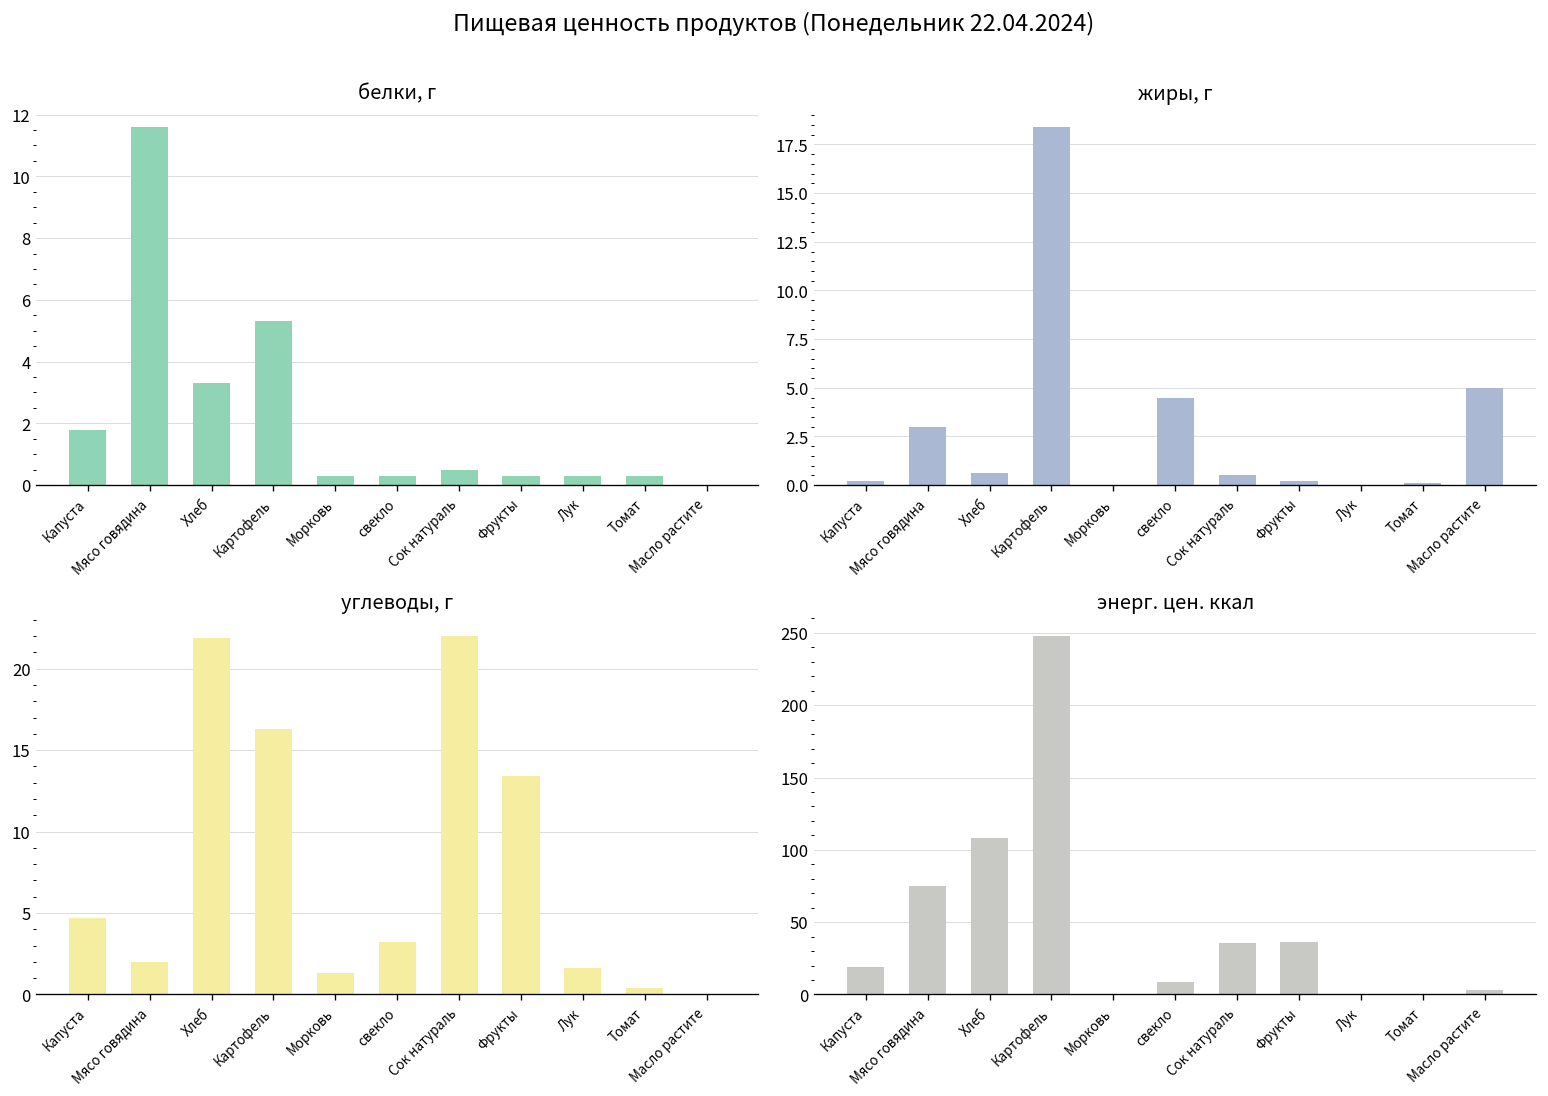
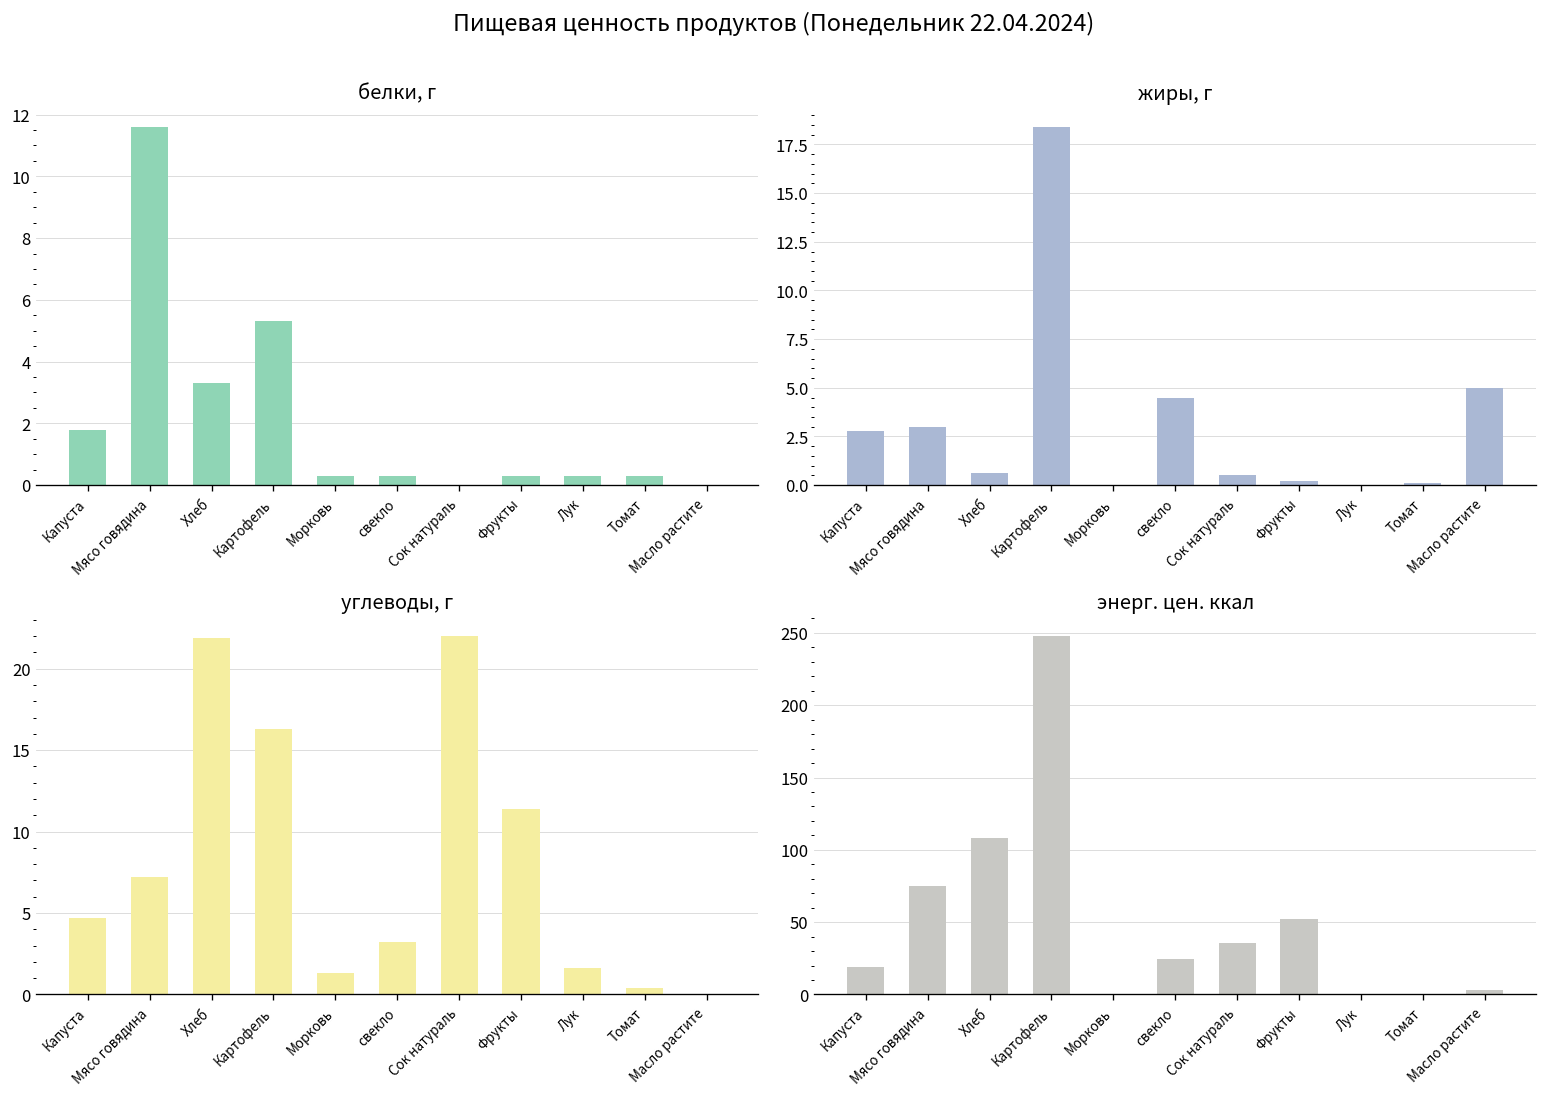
белки, г, Сок натураль: 0.5 -> 0.0
жиры, г, Капуста: 0.2 -> 2.8
углеводы, г, Мясо говядина: 2.0 -> 7.2
углеводы, г, Фрукты: 13.4 -> 11.4
энерг. цен. ккал, свекло: 8 -> 24
энерг. цен. ккал, Фрукты: 36 -> 52
